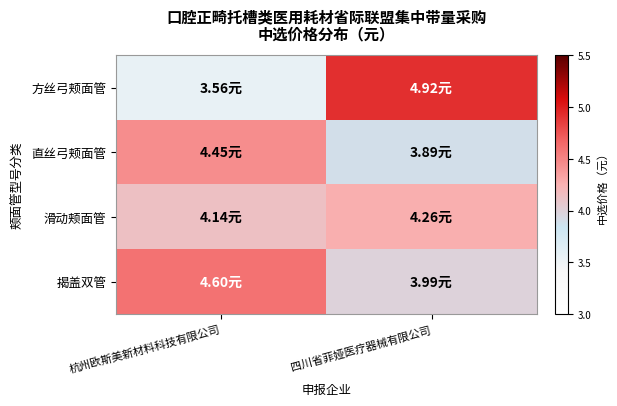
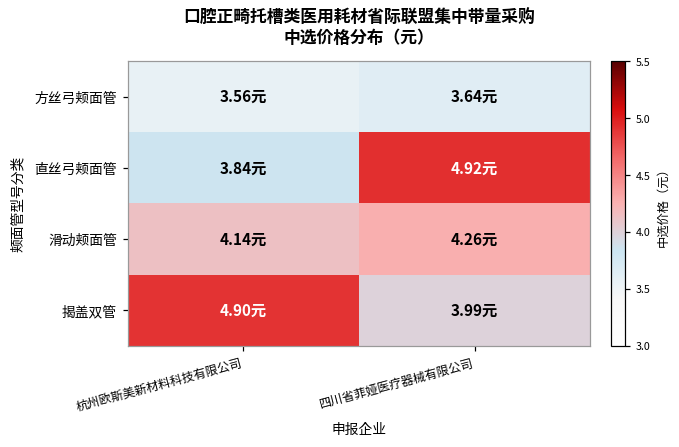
方丝弓颊面管, 四川省菲娅医疗器械有限公司: 4.92元 -> 3.64元
直丝弓颊面管, 杭州欧斯美新材料科技有限公司: 4.45元 -> 3.84元
直丝弓颊面管, 四川省菲娅医疗器械有限公司: 3.89元 -> 4.92元
揭盖双管, 杭州欧斯美新材料科技有限公司: 4.60元 -> 4.90元
